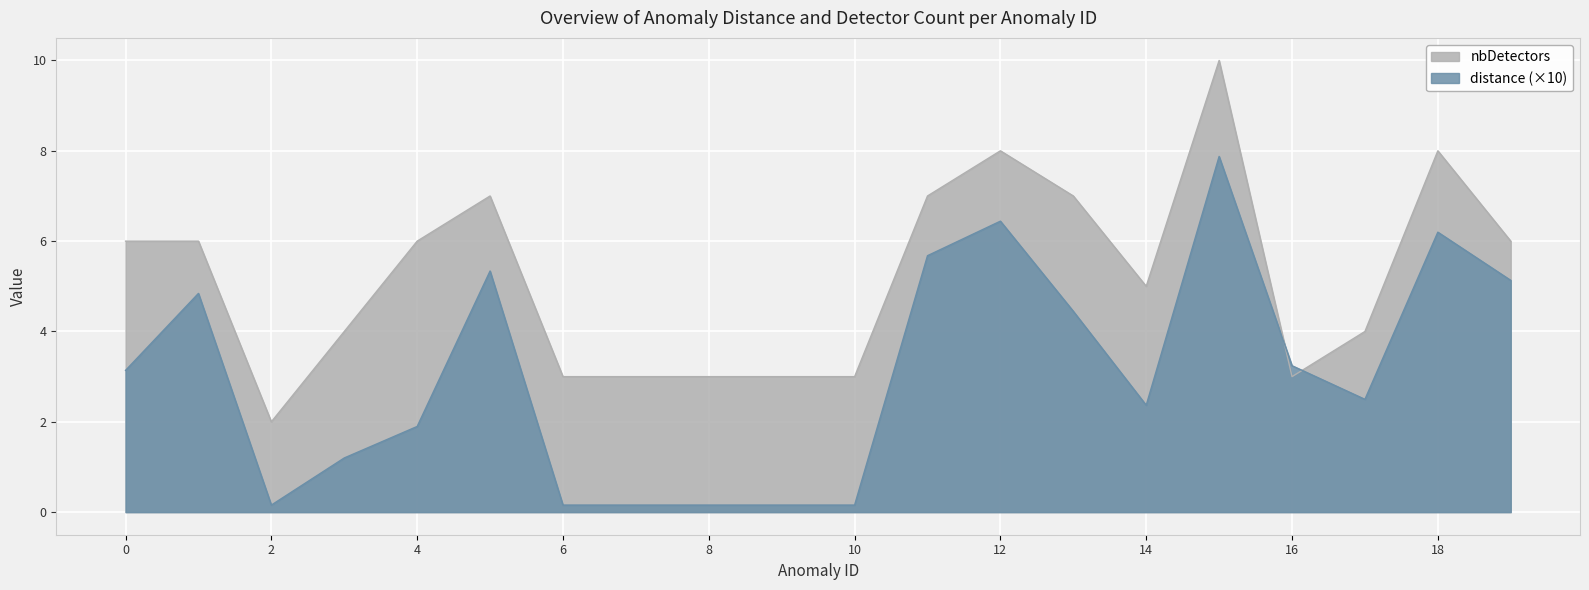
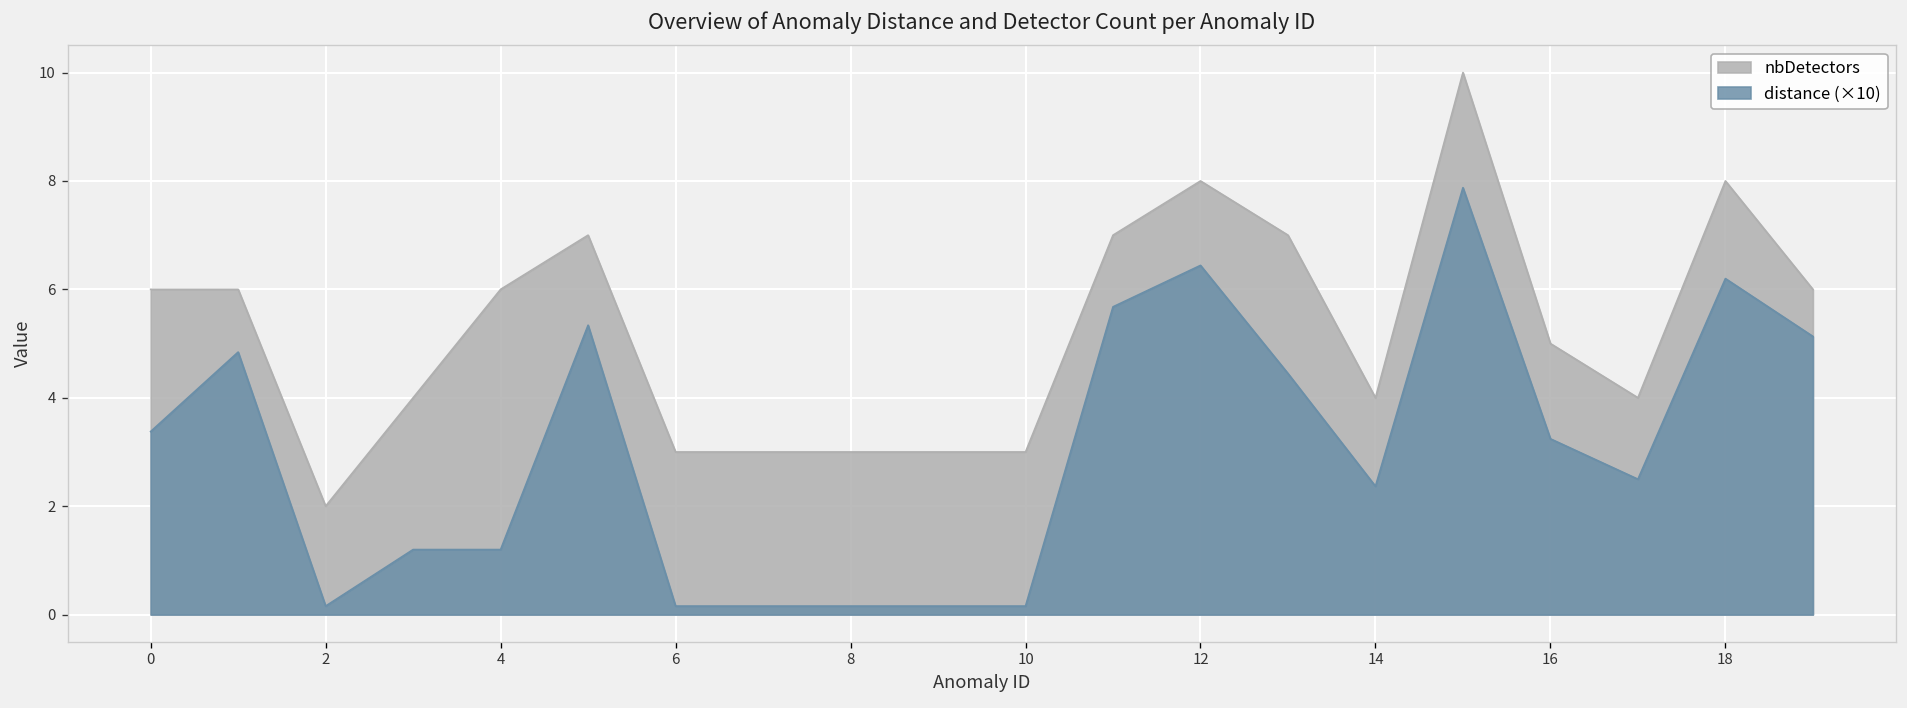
distance (×10), 0: 3.1 -> 3.4
distance (×10), 4: 1.9 -> 1.2
nbDetectors, 14: 5 -> 4
nbDetectors, 16: 3 -> 5
